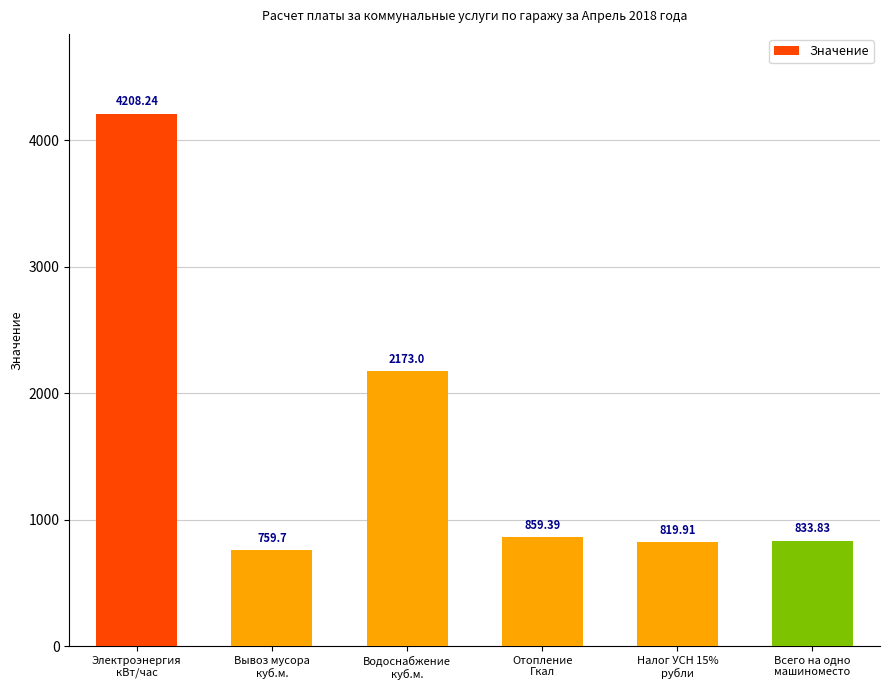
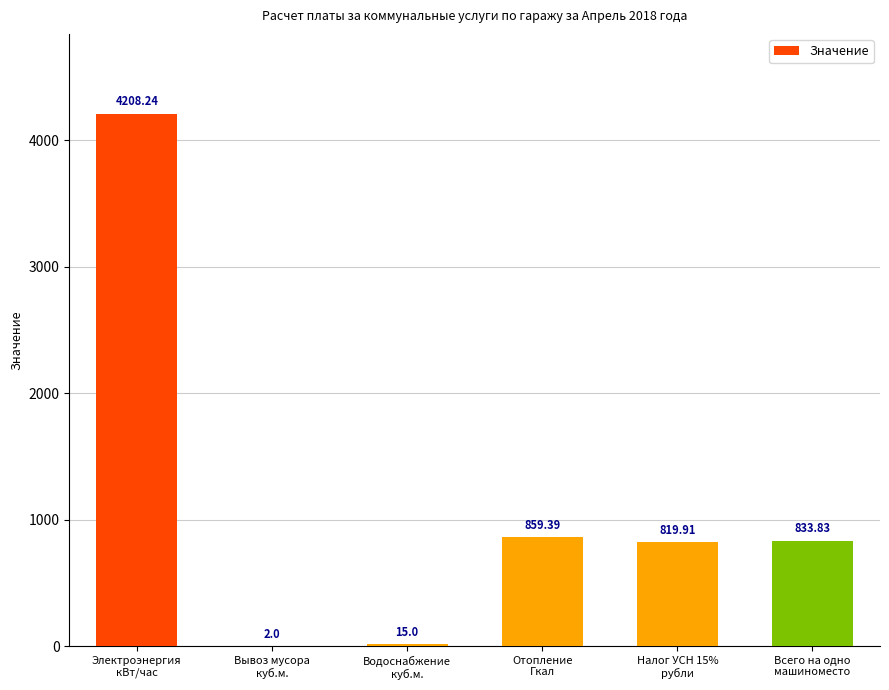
Вывоз мусора куб.м.: 759.7 -> 2.0
Водоснабжение куб.м.: 2173.0 -> 15.0
